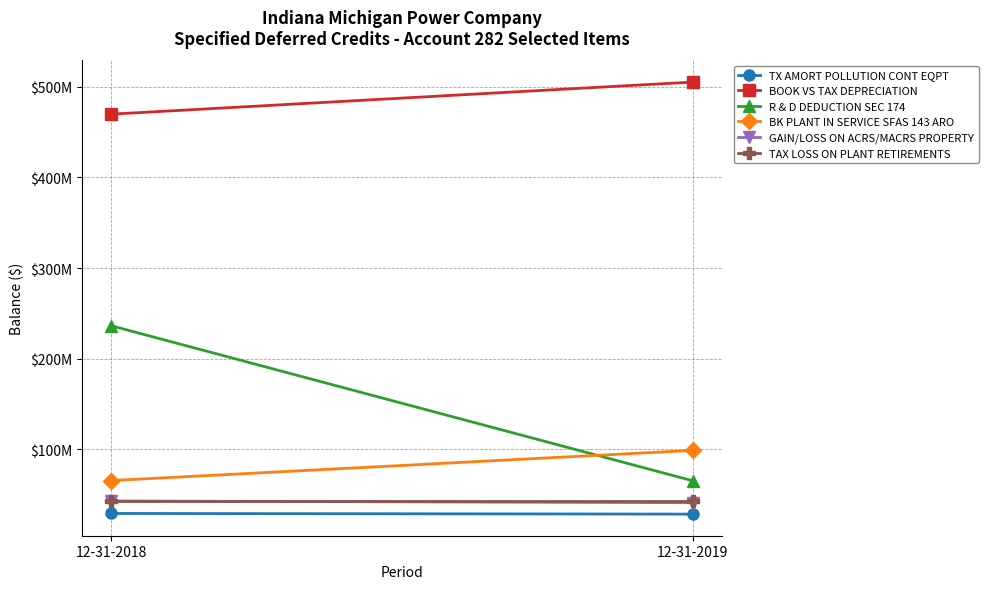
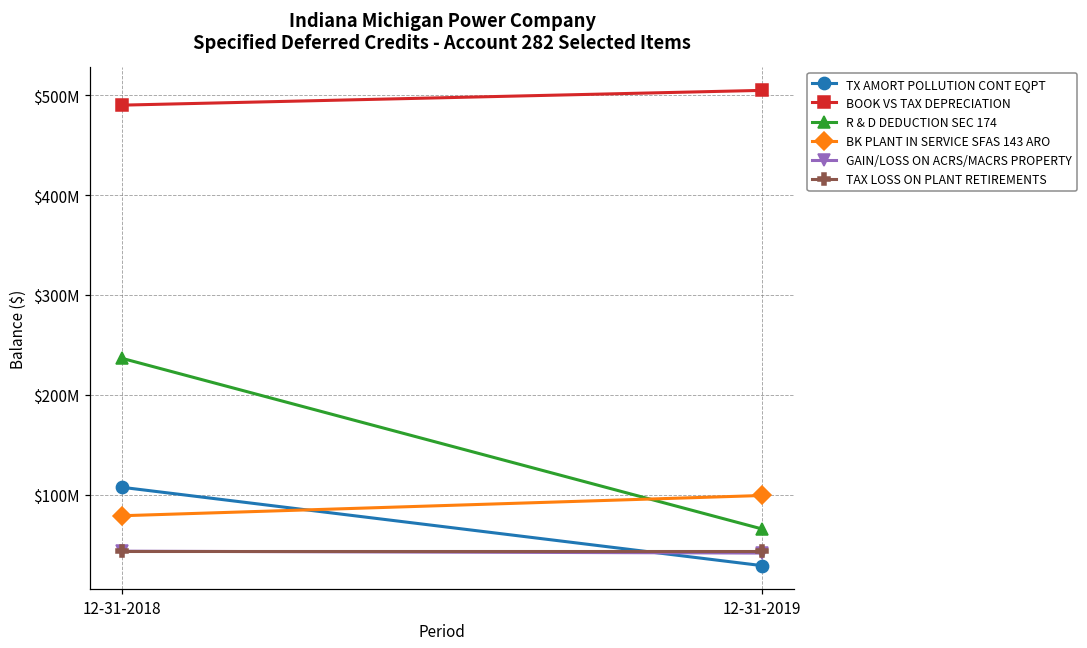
TX AMORT POLLUTION CONT EQPT, 12-31-2018: $30000000 -> $110000000
BOOK VS TAX DEPRECIATION, 12-31-2018: $470000000 -> $490000000
BK PLANT IN SERVICE SFAS 143 ARO, 12-31-2018: $70000000 -> $80000000
